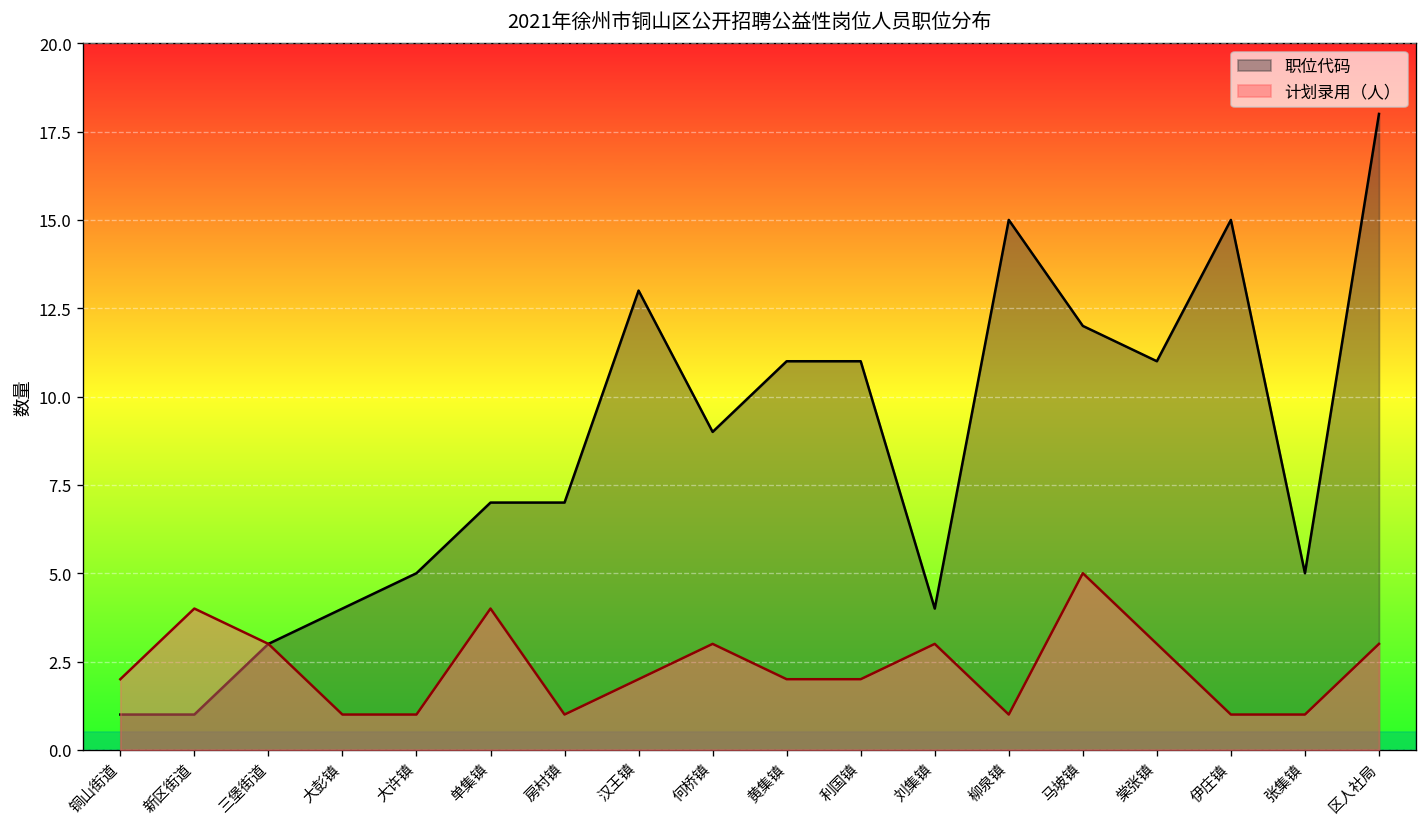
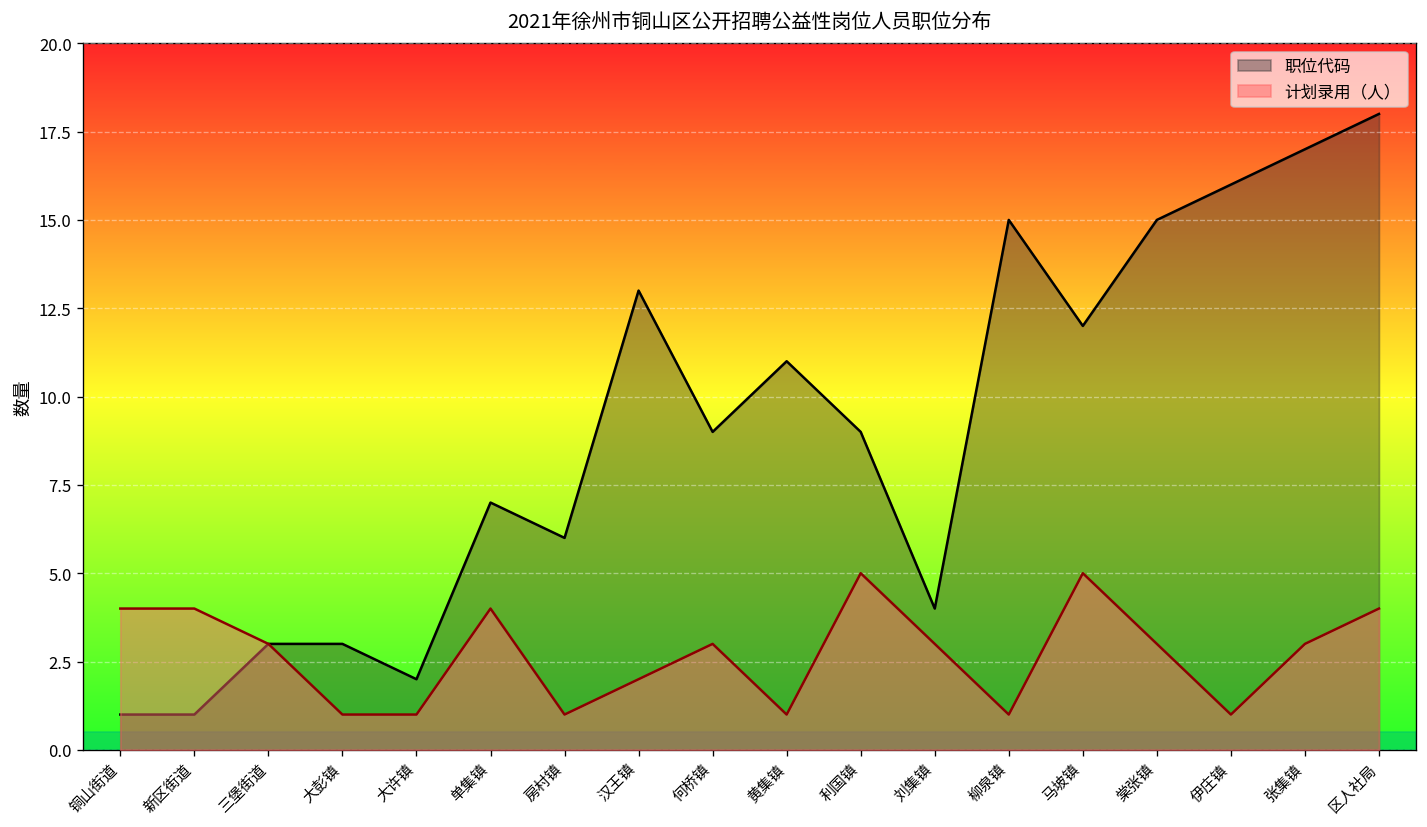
计划录用（人）, 铜山街道: 2 -> 4
职位代码, 大彭镇: 4 -> 3
职位代码, 大许镇: 5 -> 2
职位代码, 房村镇: 7 -> 6
计划录用（人）, 黄集镇: 2 -> 1
职位代码, 利国镇: 11 -> 9
计划录用（人）, 利国镇: 2 -> 5
职位代码, 棠张镇: 11 -> 15
职位代码, 伊庄镇: 15 -> 16
职位代码, 张集镇: 5 -> 17
计划录用（人）, 张集镇: 1 -> 3
计划录用（人）, 区人社局: 3 -> 4
